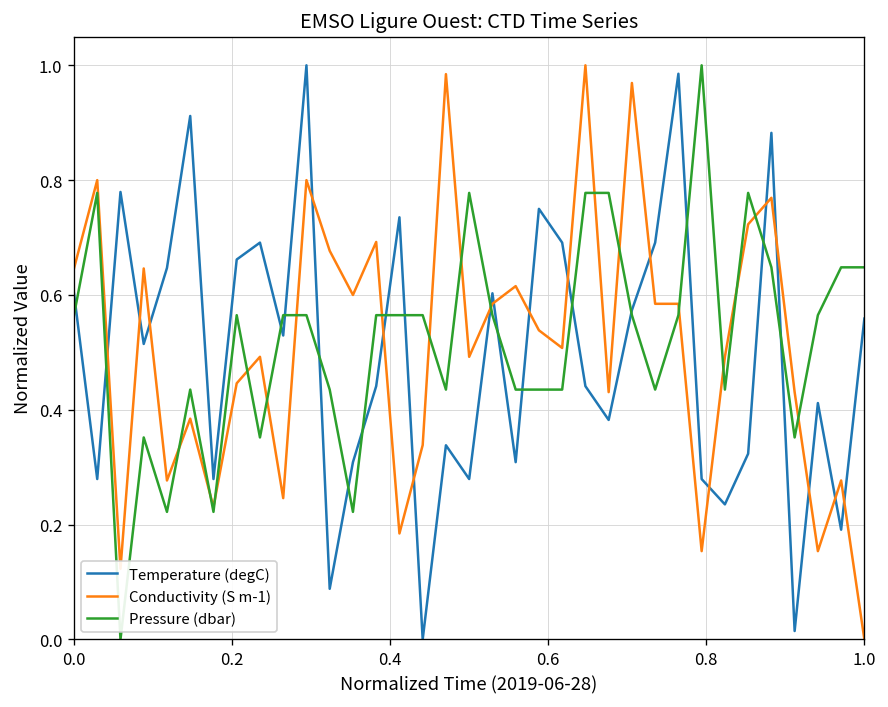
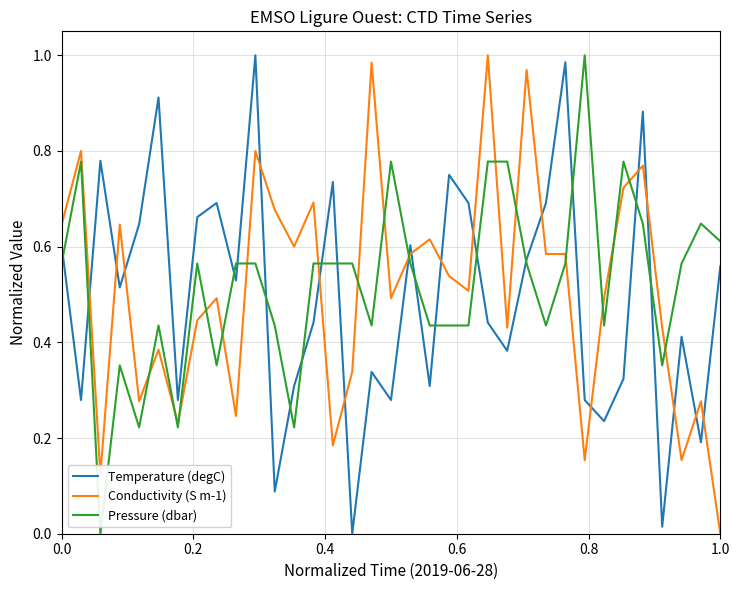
Pressure (dbar), 1.0: 0.65 -> 0.61
